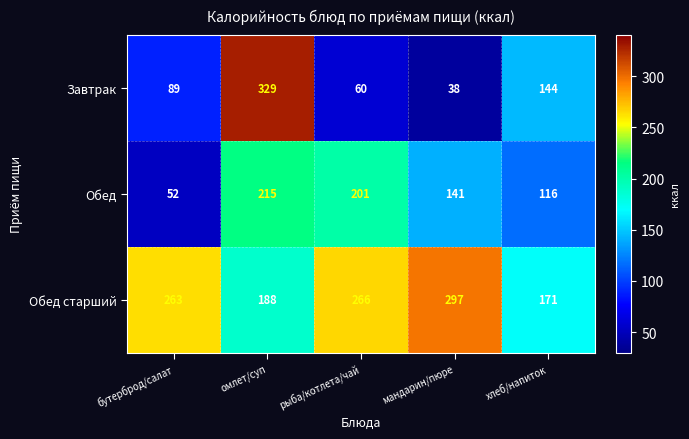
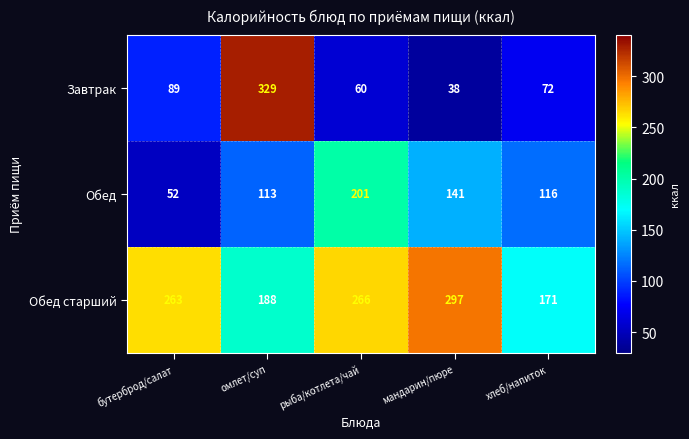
Завтрак, хлеб/напиток: 144 -> 72
Обед, омлет/суп: 215 -> 113
